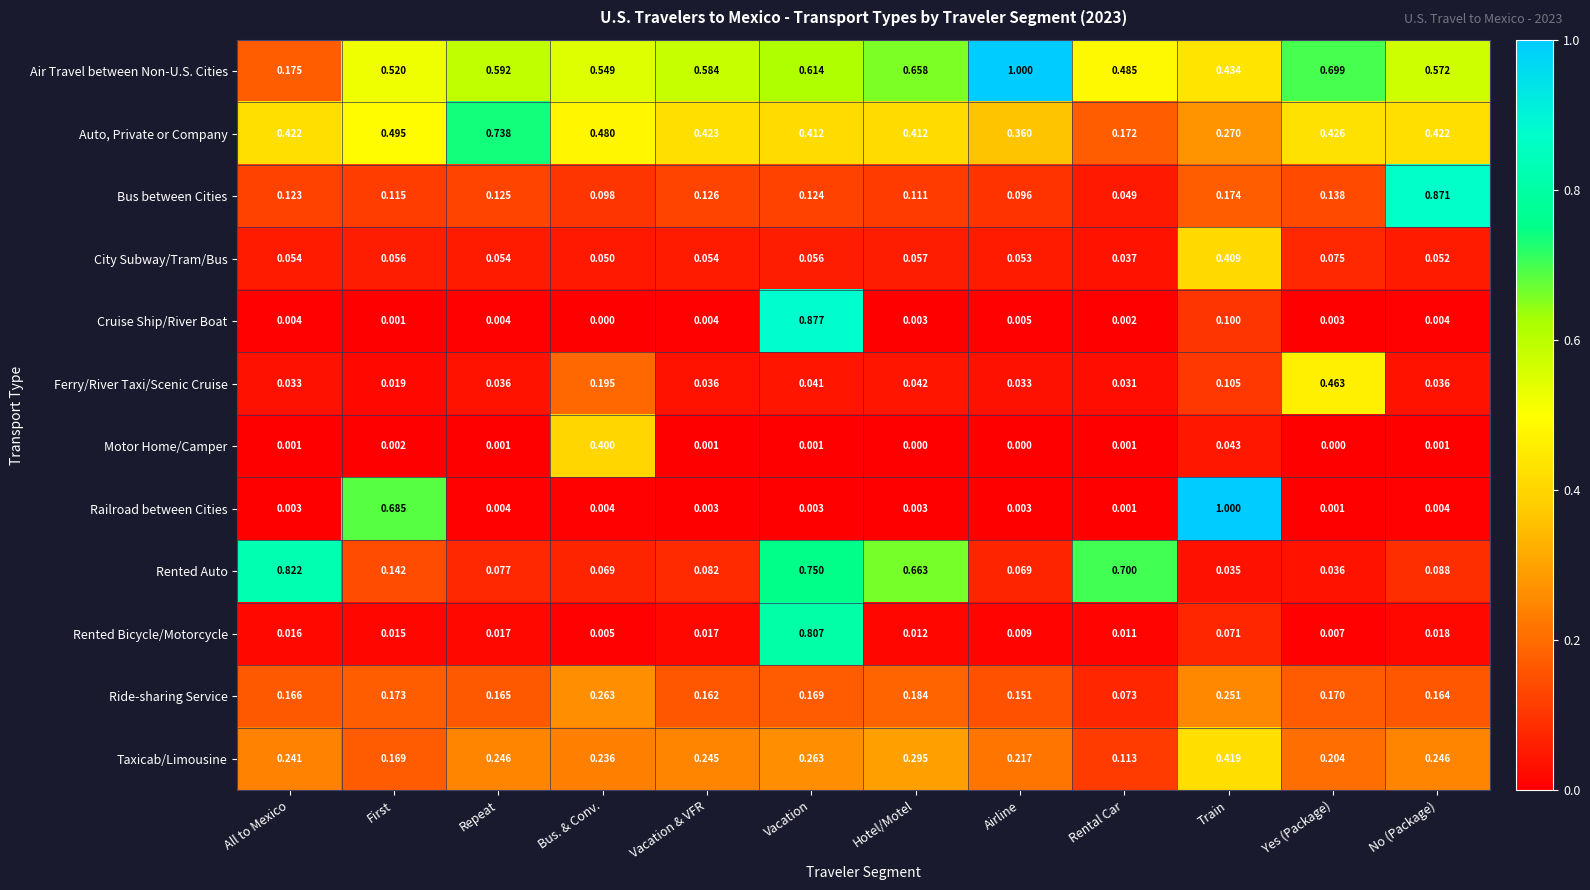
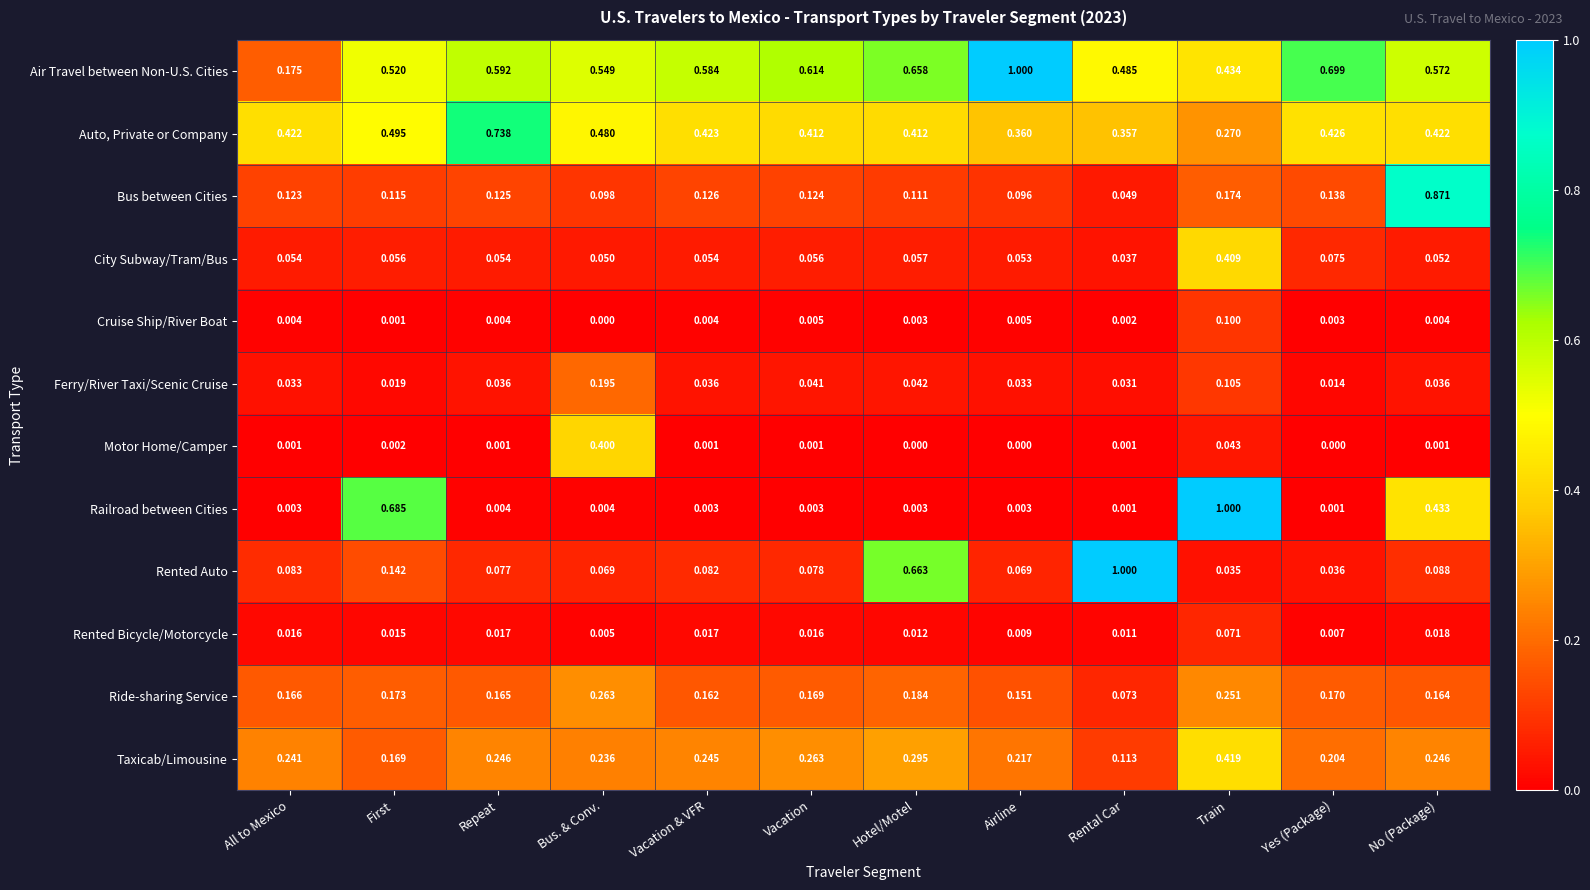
Auto, Private or Company, Rental Car: 0.172 -> 0.357
Cruise Ship/River Boat, Vacation: 0.877 -> 0.005
Ferry/River Taxi/Scenic Cruise, Yes (Package): 0.463 -> 0.014
Railroad between Cities, No (Package): 0.004 -> 0.433
Rented Auto, All to Mexico: 0.822 -> 0.083
Rented Auto, Vacation: 0.750 -> 0.078
Rented Auto, Rental Car: 0.700 -> 1.000
Rented Bicycle/Motorcycle, Vacation: 0.807 -> 0.016
